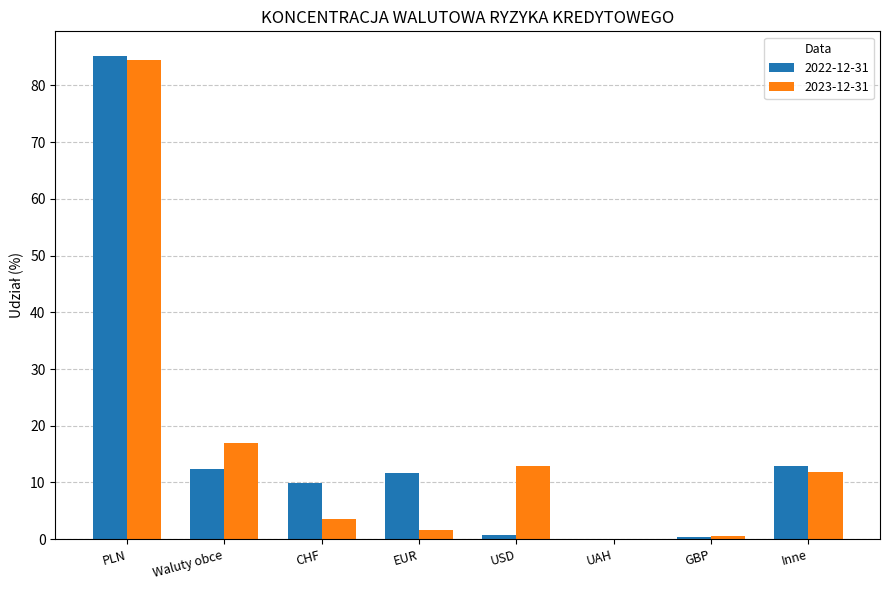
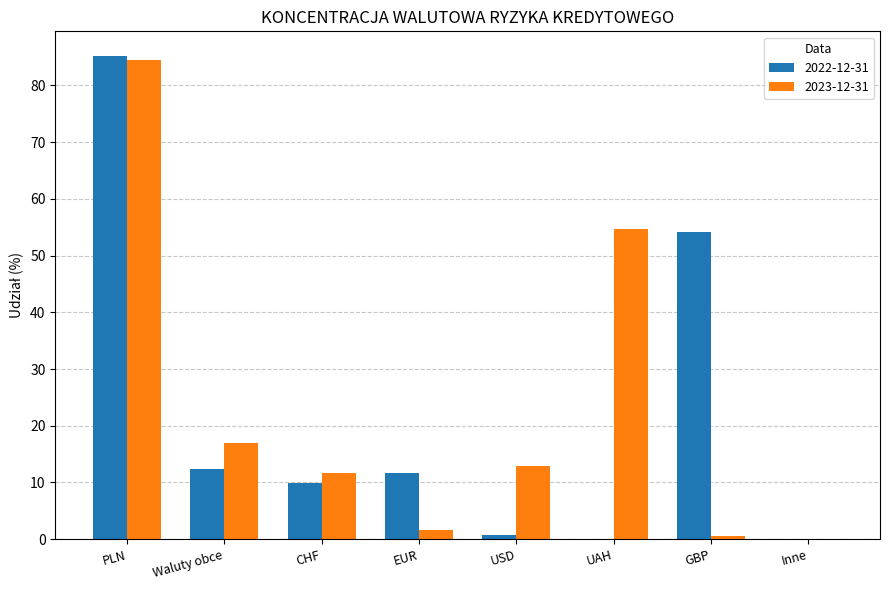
2023-12-31, CHF: 4 -> 12
2023-12-31, UAH: 0 -> 55
2022-12-31, GBP: 0 -> 54
2022-12-31, Inne: 13 -> 0
2023-12-31, Inne: 12 -> 0
